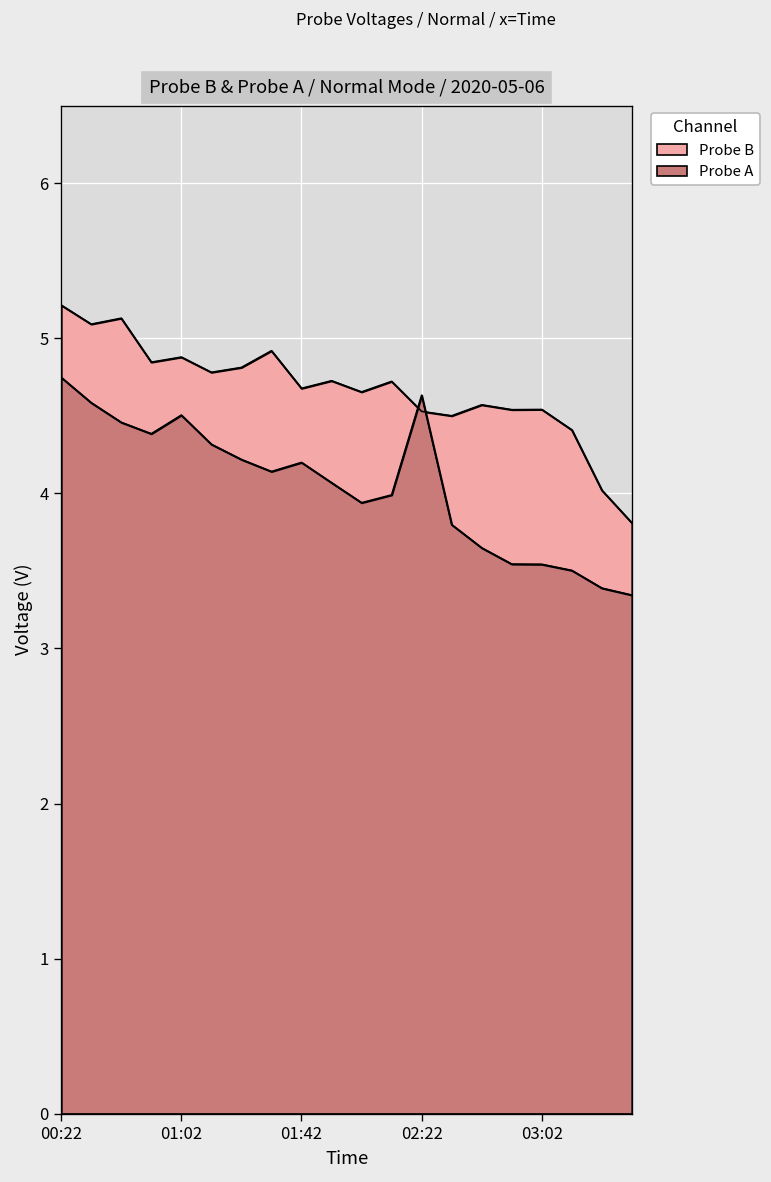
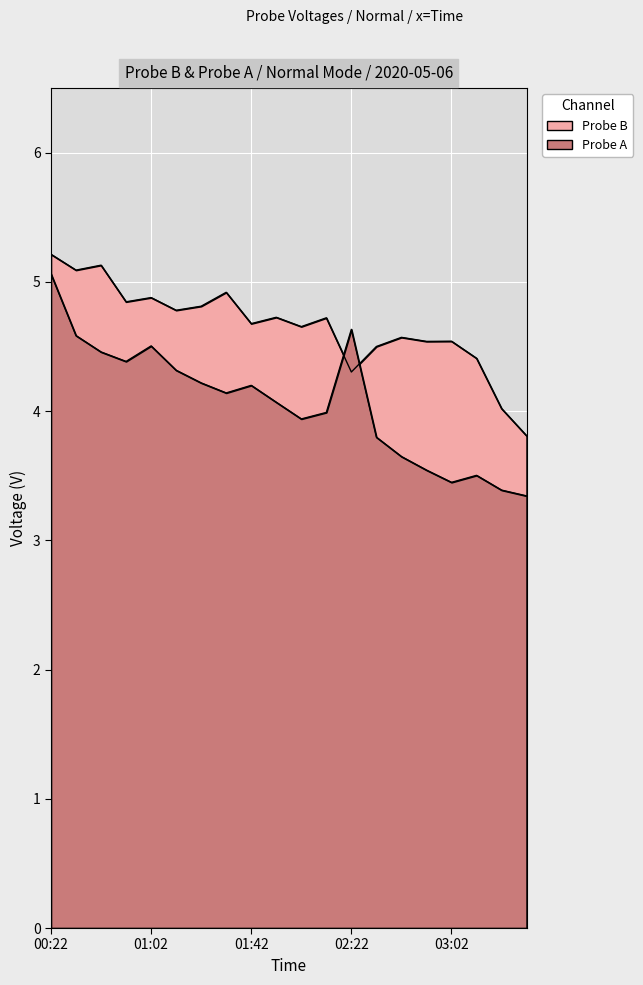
Probe A, 00:22: 4.75 -> 5.06
Probe B, 02:22: 4.53 -> 4.30
Probe A, 03:02: 3.54 -> 3.45
